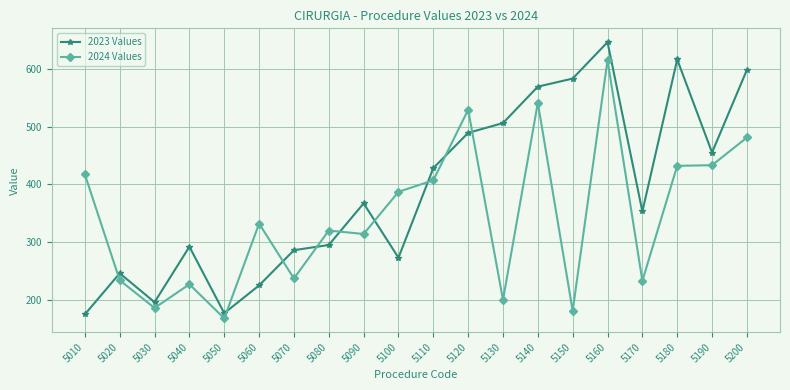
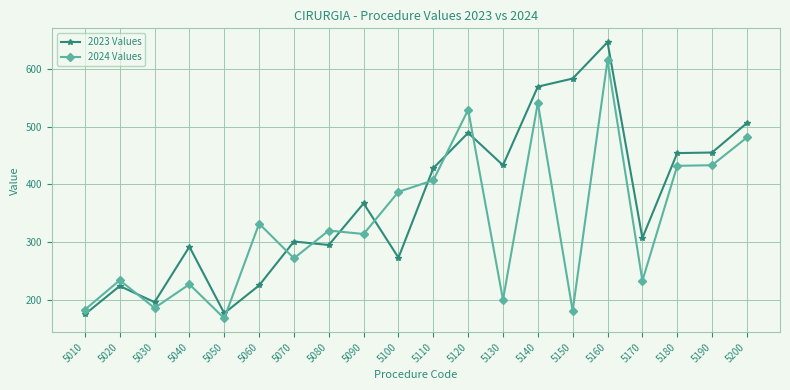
2024 Values, 5010: 420 -> 180
2023 Values, 5020: 250 -> 220
2023 Values, 5070: 290 -> 300
2024 Values, 5070: 240 -> 270
2023 Values, 5130: 510 -> 430
2023 Values, 5170: 350 -> 310
2023 Values, 5180: 620 -> 450
2023 Values, 5200: 600 -> 510
